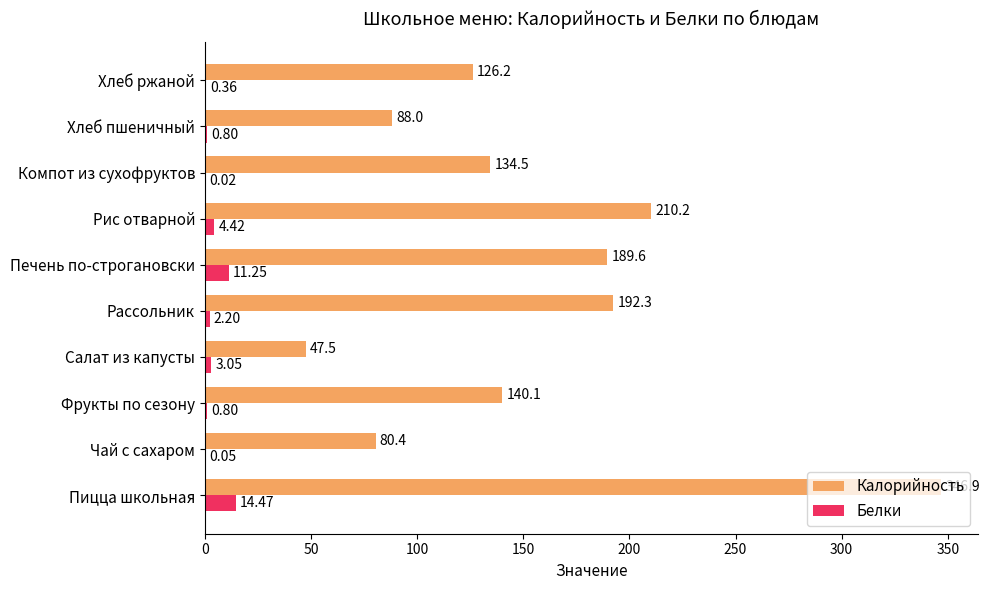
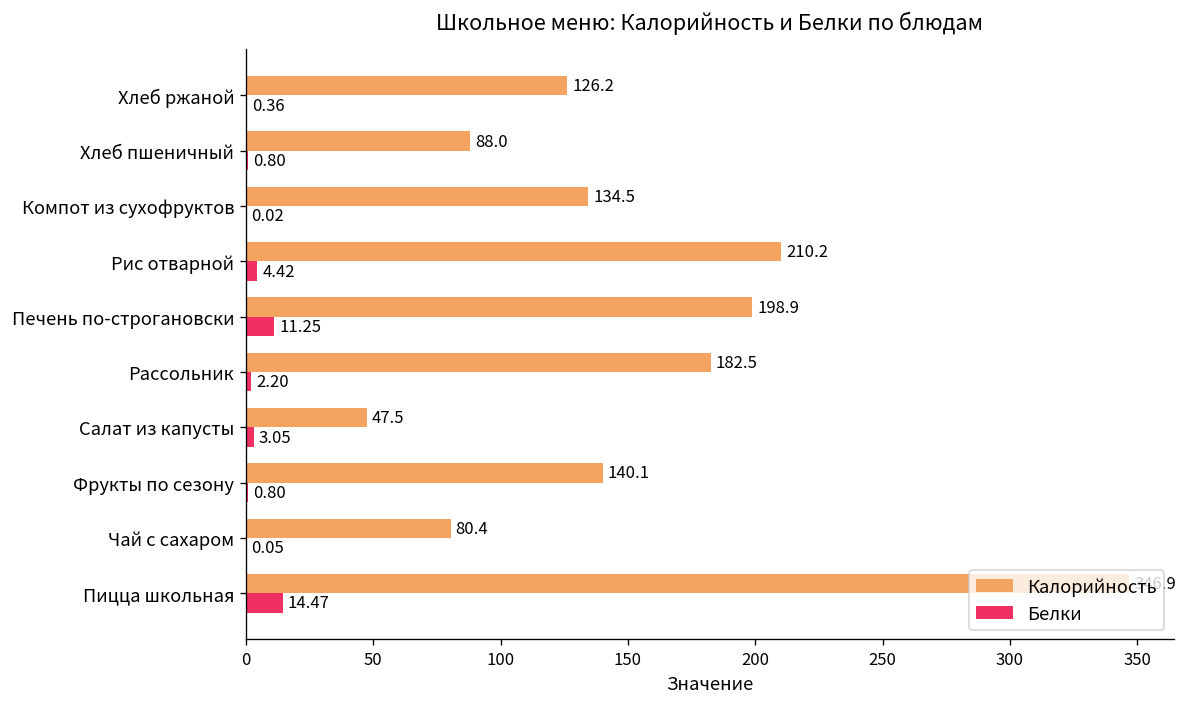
Калорийность, Печень по-строгановски: 189.6 -> 198.9
Калорийность, Рассольник: 192.3 -> 182.5
